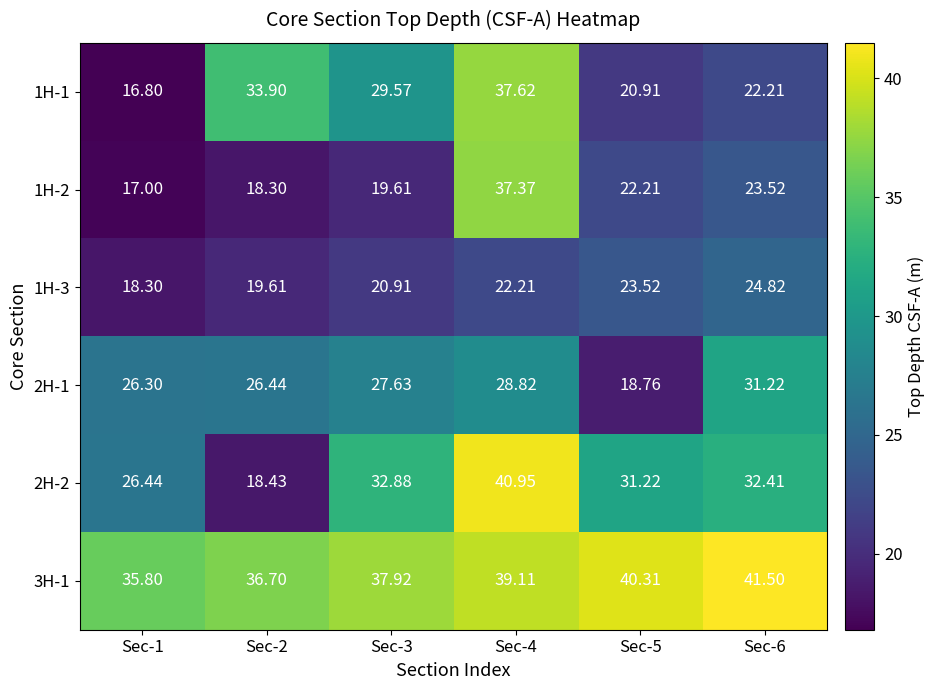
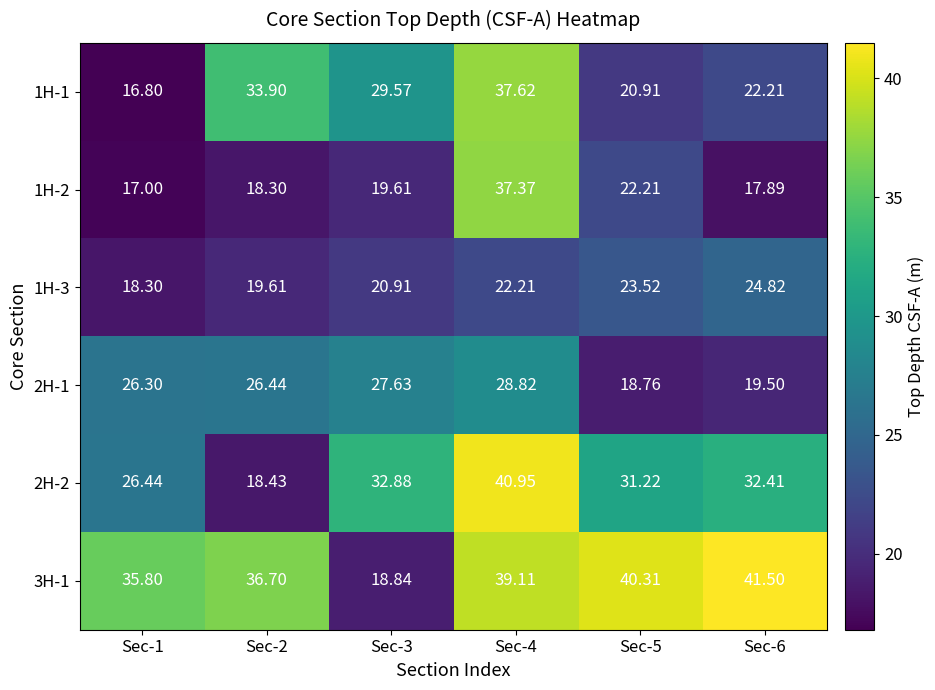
1H-2, Sec-6: 23.52 -> 17.89
2H-1, Sec-6: 31.22 -> 19.50
3H-1, Sec-3: 37.92 -> 18.84
